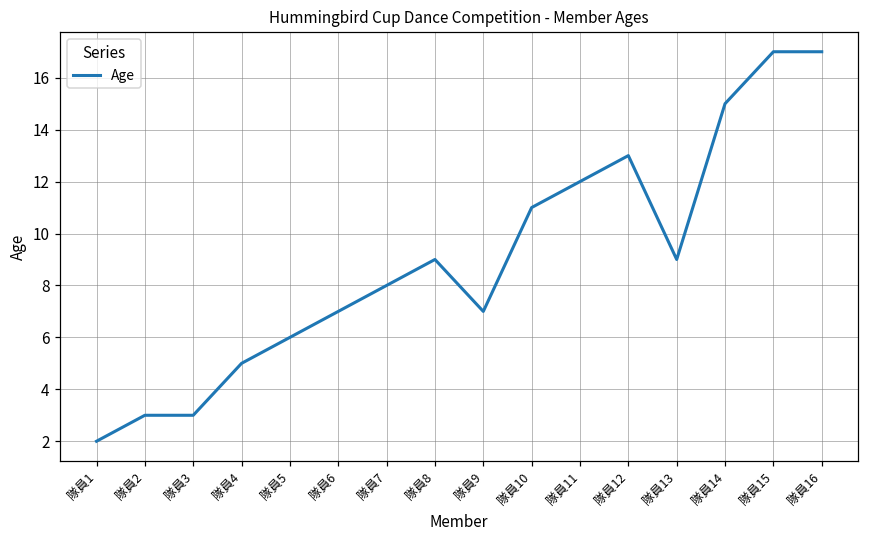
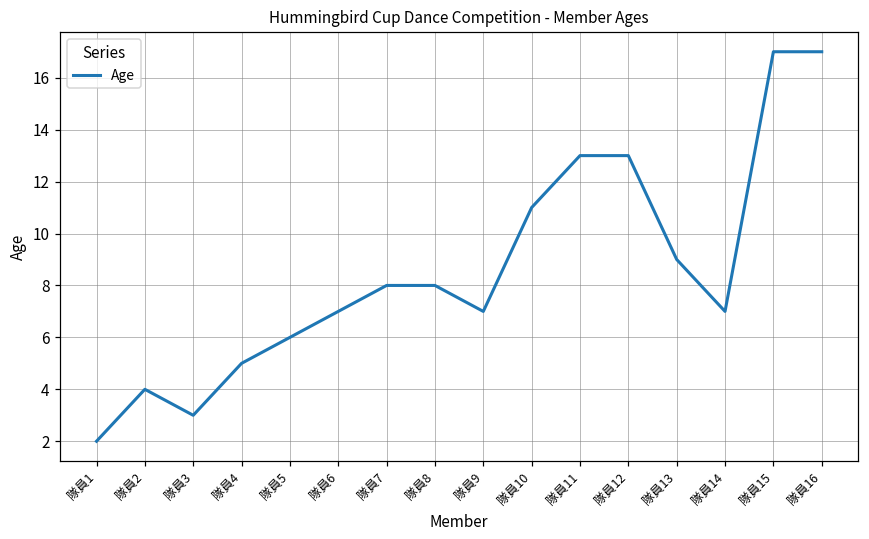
隊員2: 3 -> 4
隊員8: 9 -> 8
隊員11: 12 -> 13
隊員14: 15 -> 7
